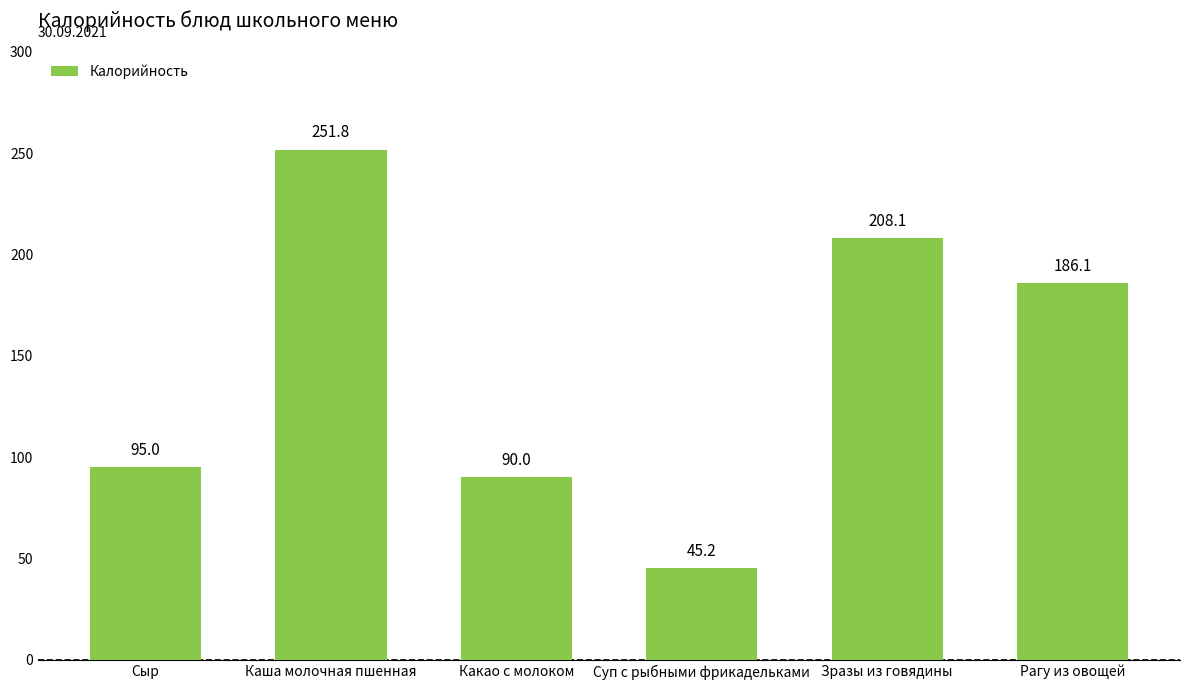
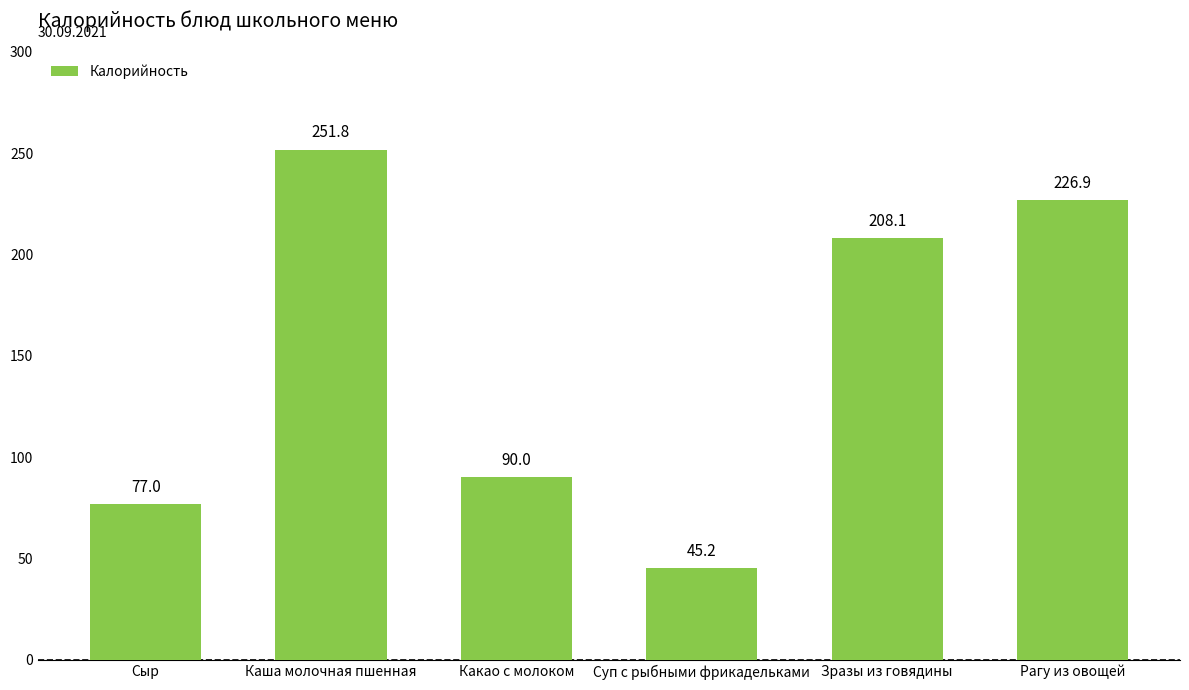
Сыр: 95.0 -> 77.0
Рагу из овощей: 186.1 -> 226.9
